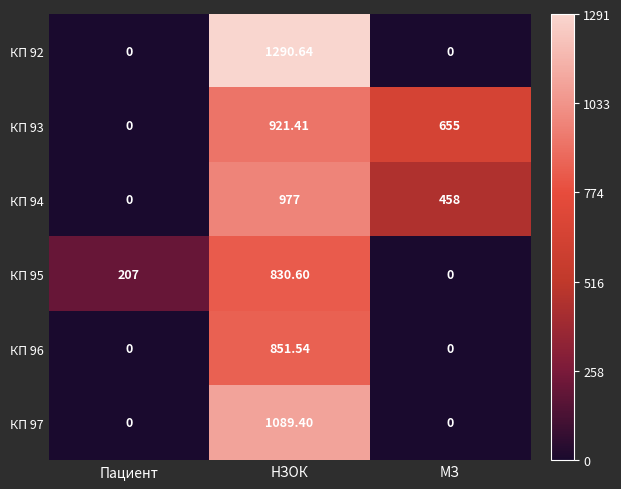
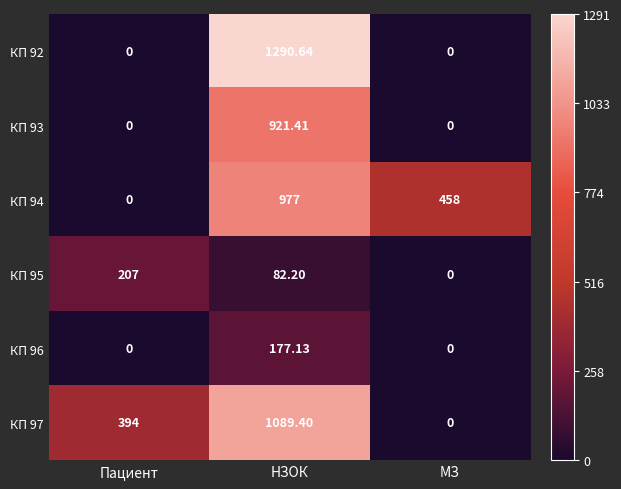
КП 93, МЗ: 655 -> 0
КП 95, НЗОК: 830.60 -> 82.20
КП 96, НЗОК: 851.54 -> 177.13
КП 97, Пациент: 0 -> 394
